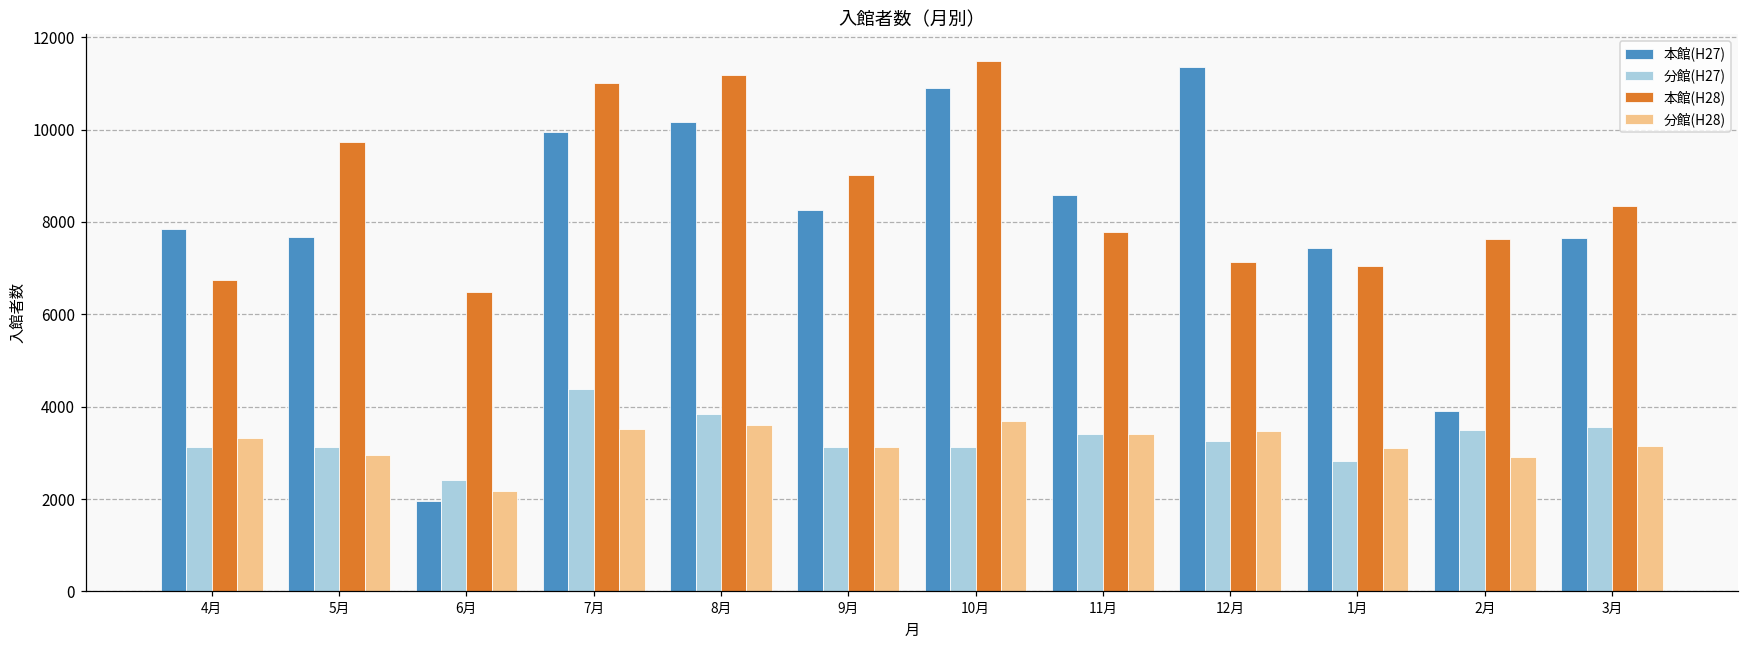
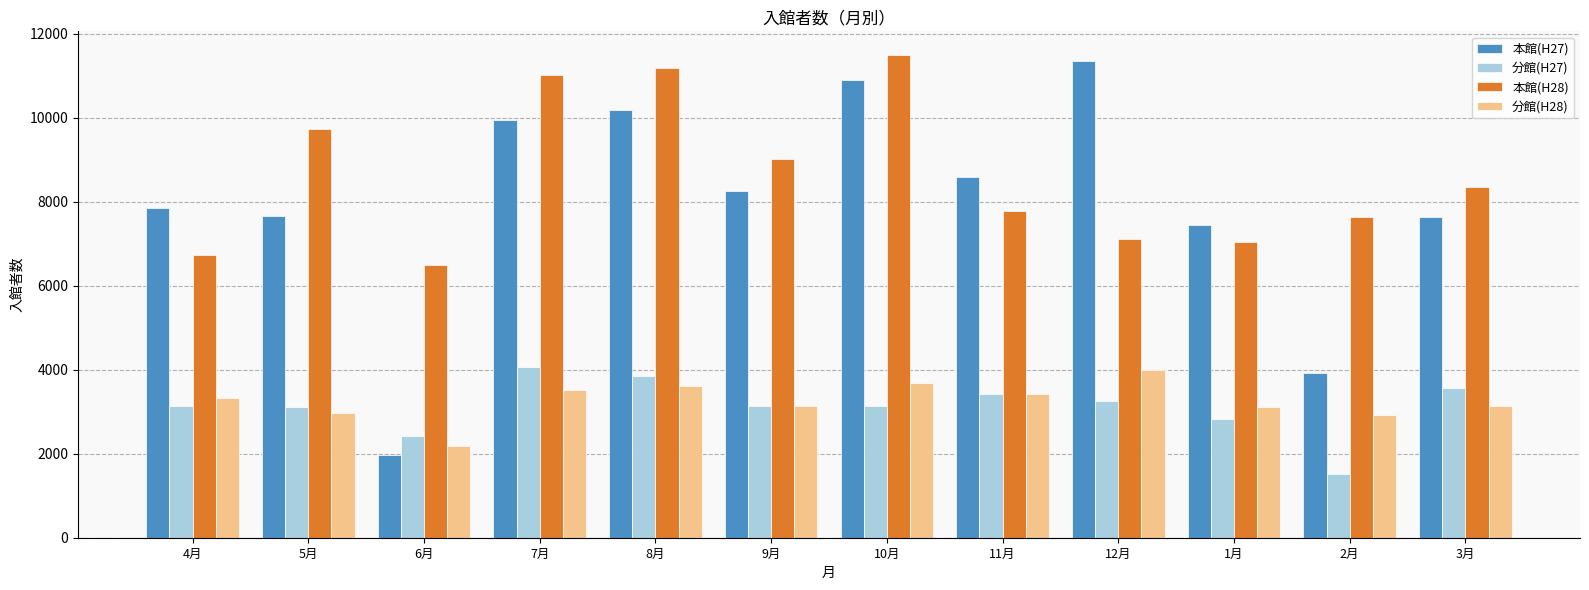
分館(H27), 7月: 4400 -> 4100
分館(H28), 12月: 3500 -> 4000
分館(H27), 2月: 3500 -> 1500
